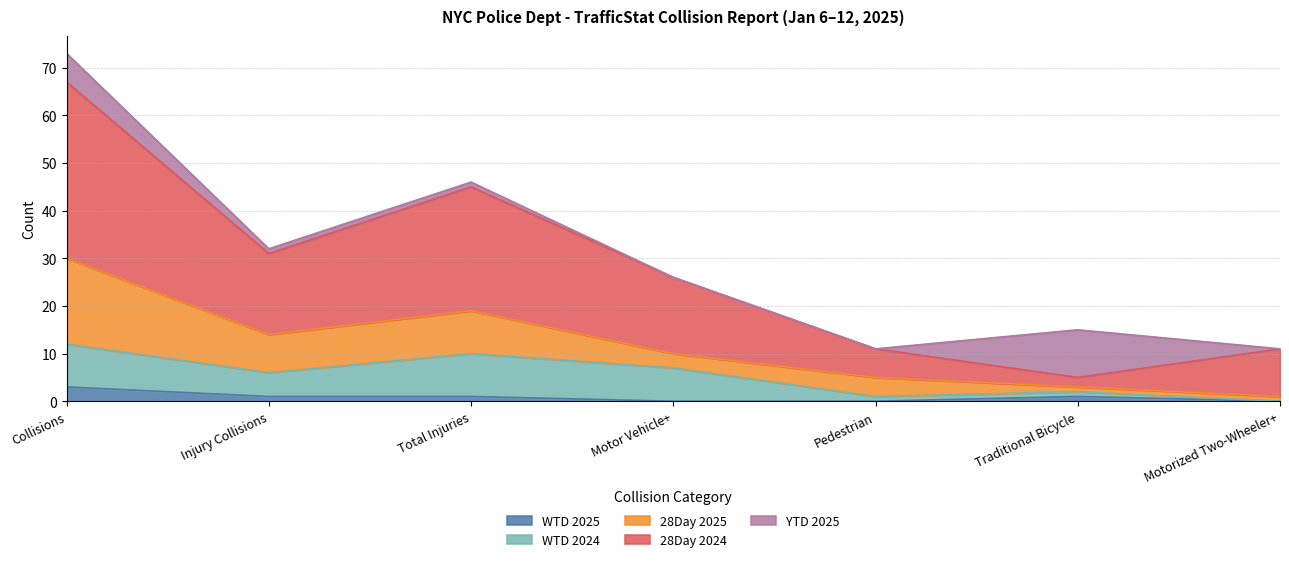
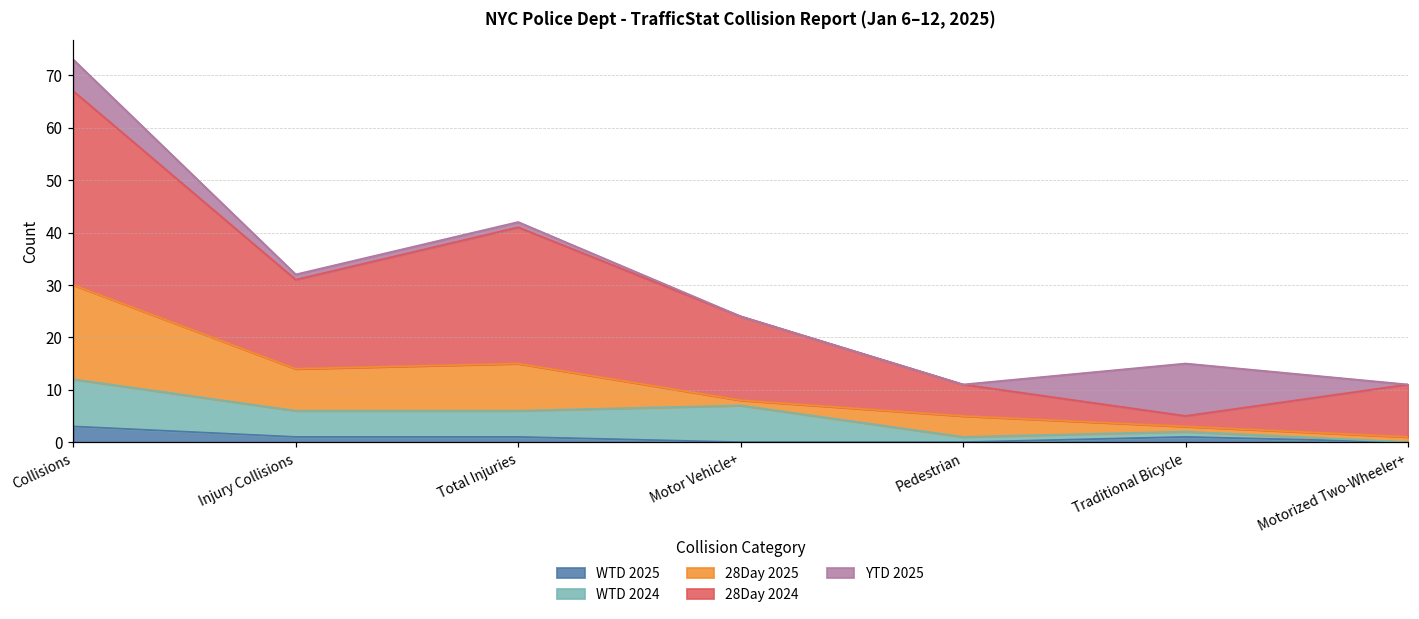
WTD 2024, Total Injuries: 9 -> 5
28Day 2025, Motor Vehicle+: 3 -> 1
